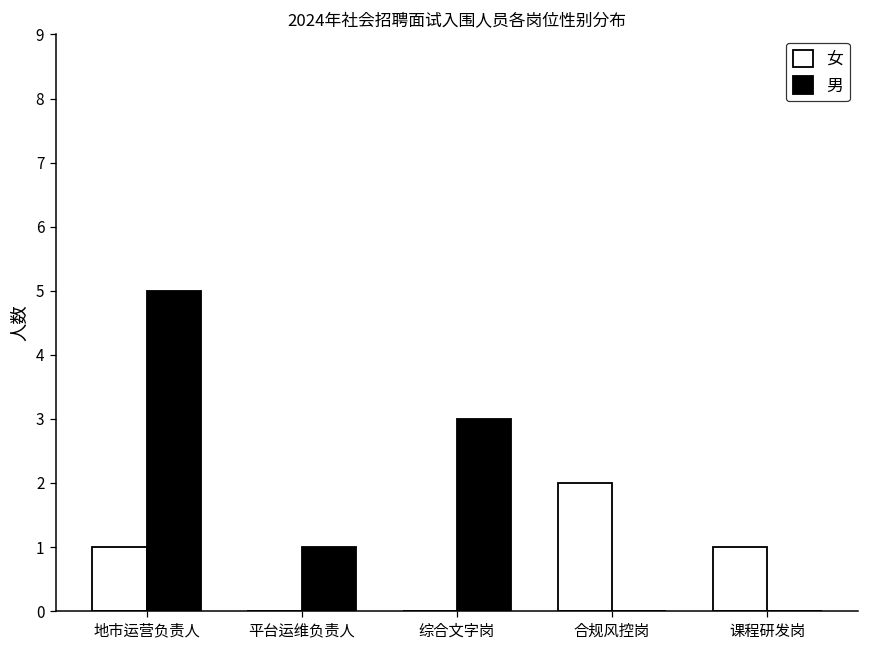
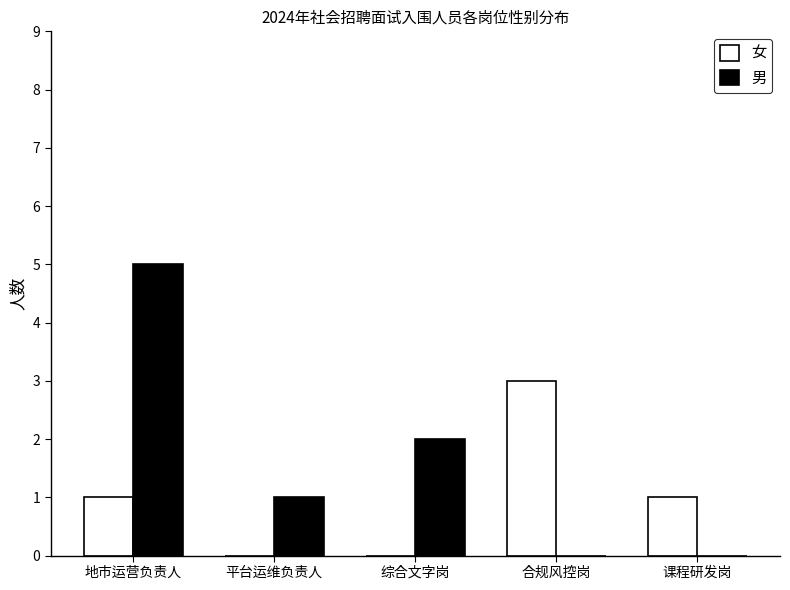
男, 综合文字岗: 3 -> 2
女, 合规风控岗: 2 -> 3
